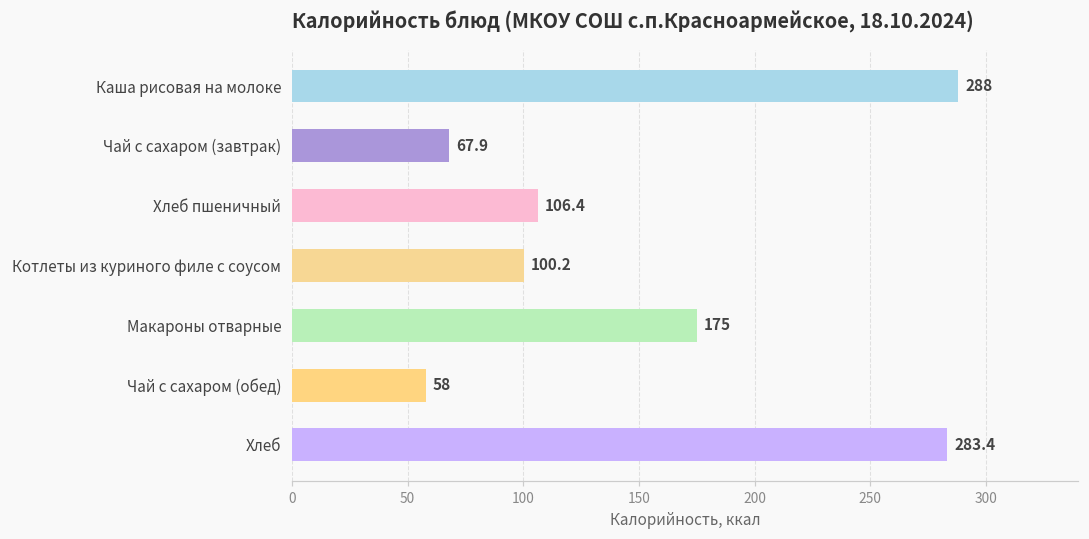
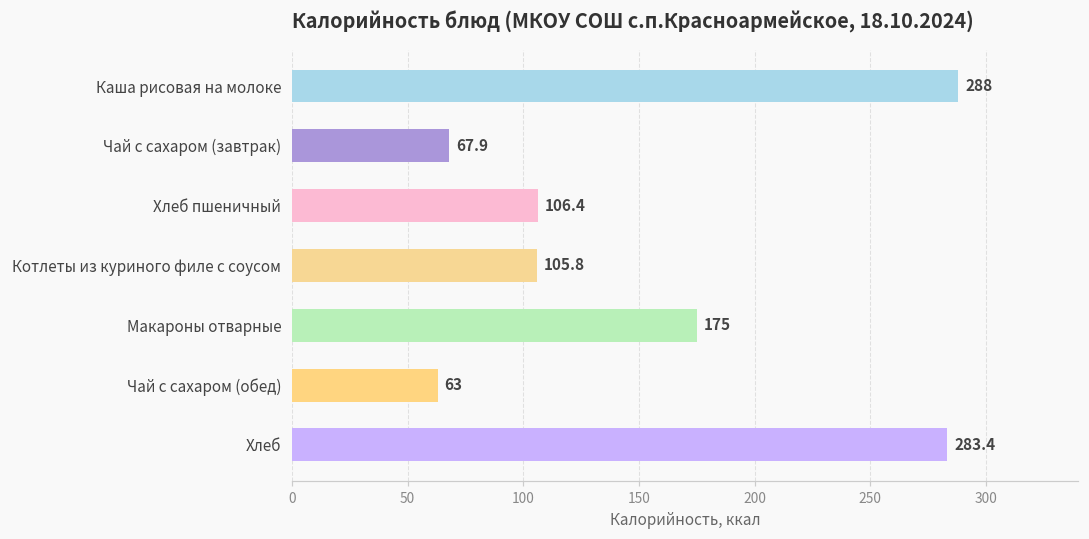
Котлеты из куриного филе с соусом: 100.2 -> 105.8
Чай с сахаром (обед): 58 -> 63
